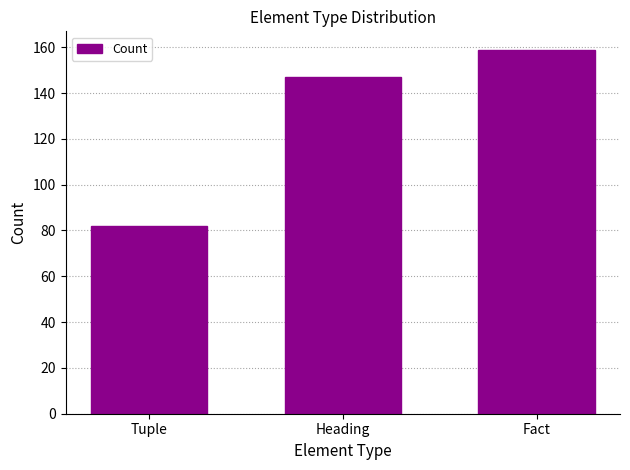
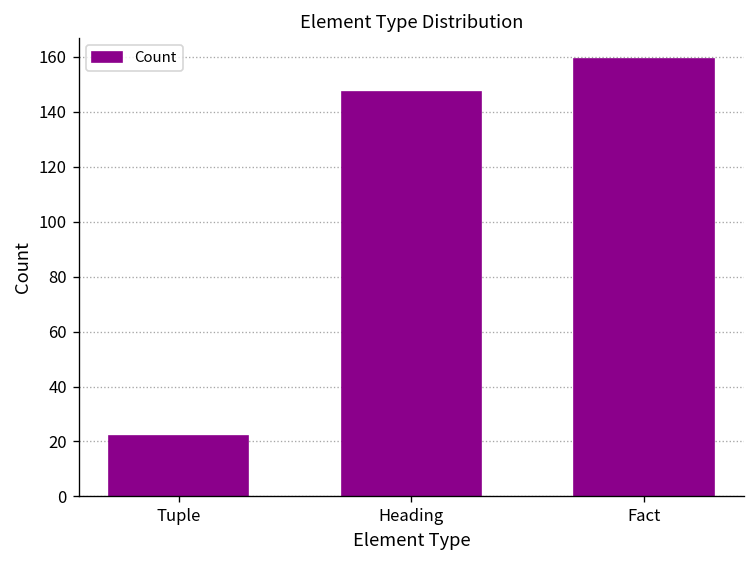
Tuple: 82 -> 22
